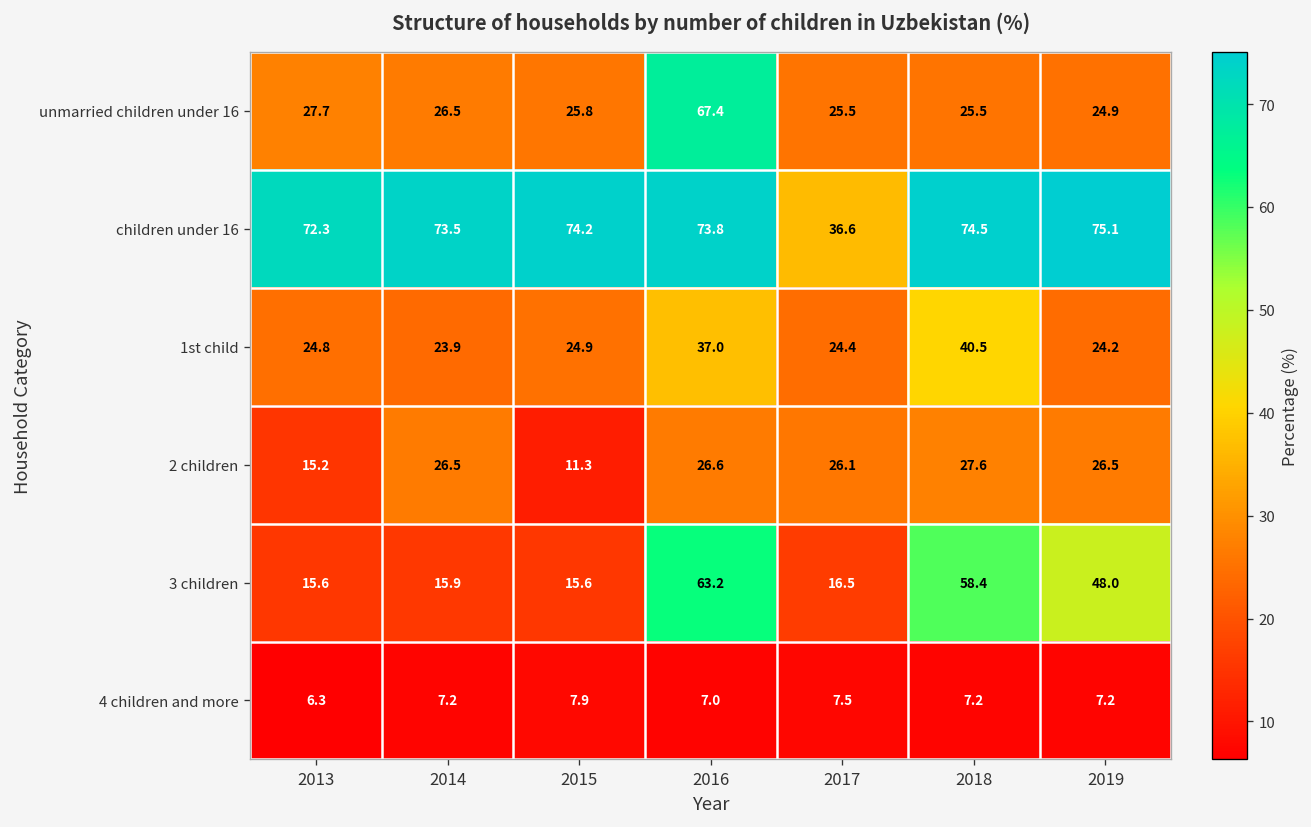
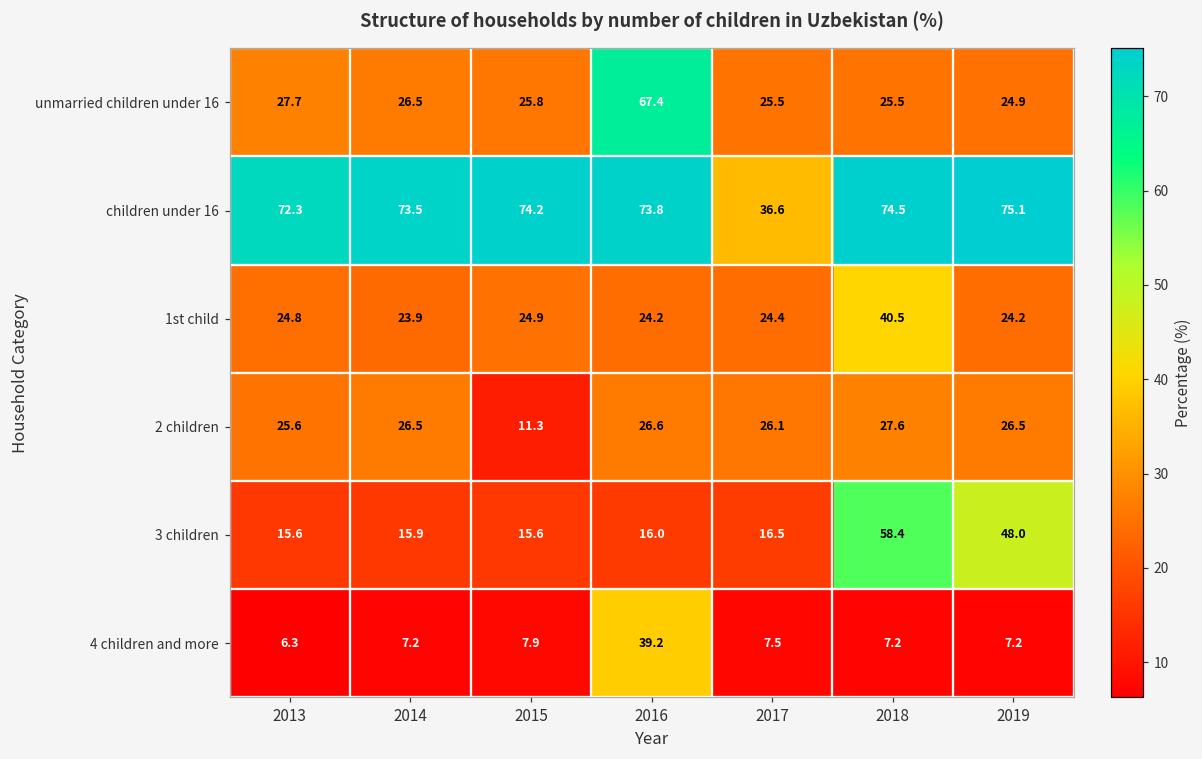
1st child, 2016: 37.0 -> 24.2
2 children, 2013: 15.2 -> 25.6
3 children, 2016: 63.2 -> 16.0
4 children and more, 2016: 7.0 -> 39.2
